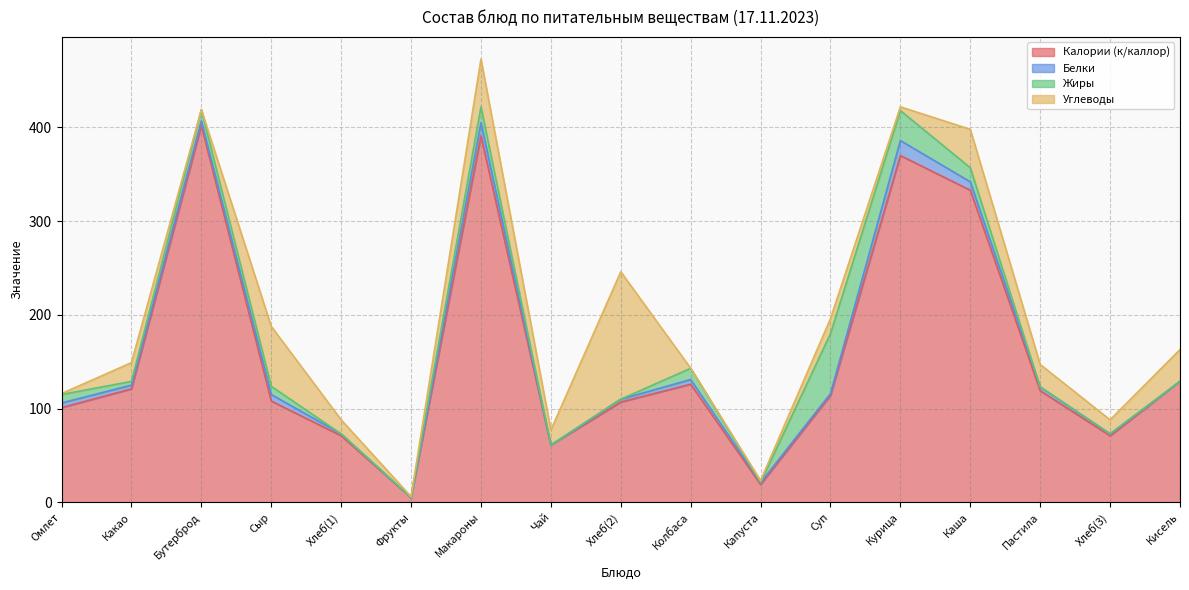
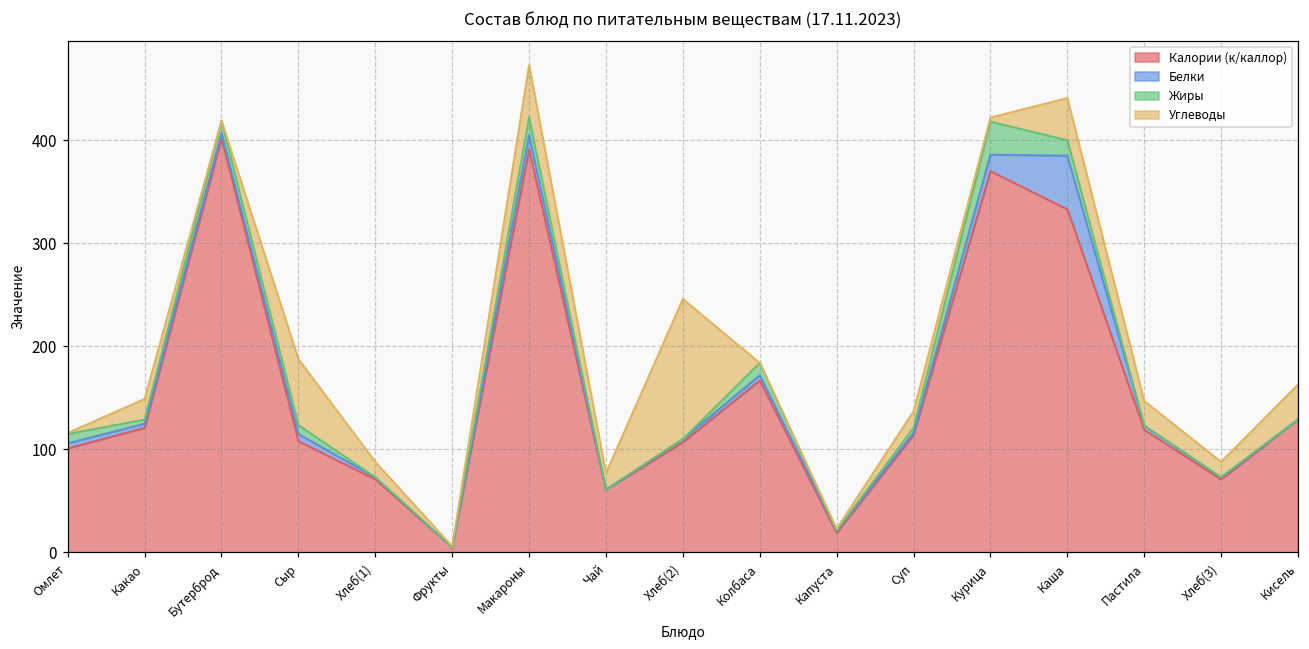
Калории (к/каллор), Колбаса: 130 -> 170
Жиры, Суп: 60 -> 10
Белки, Каша: 10 -> 50
